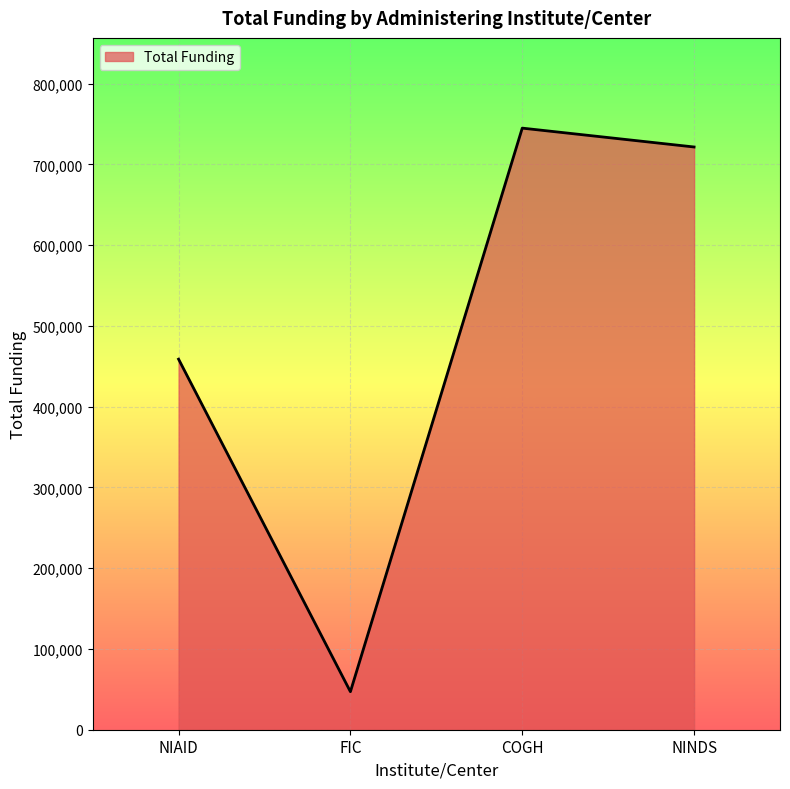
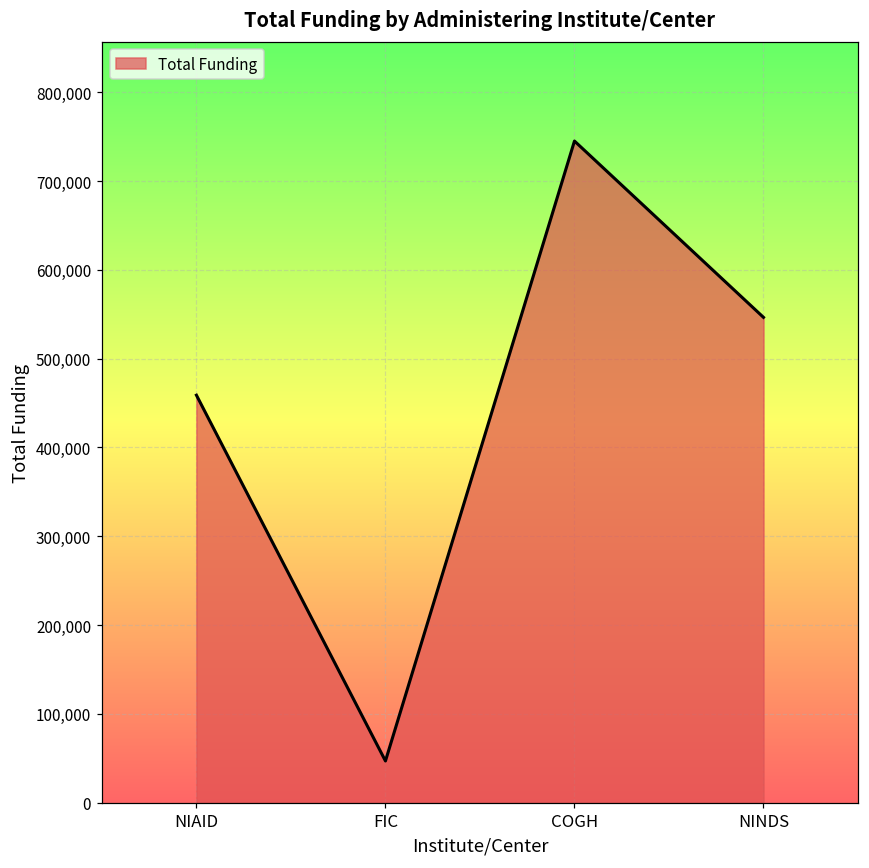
NINDS: 720,000 -> 550,000
